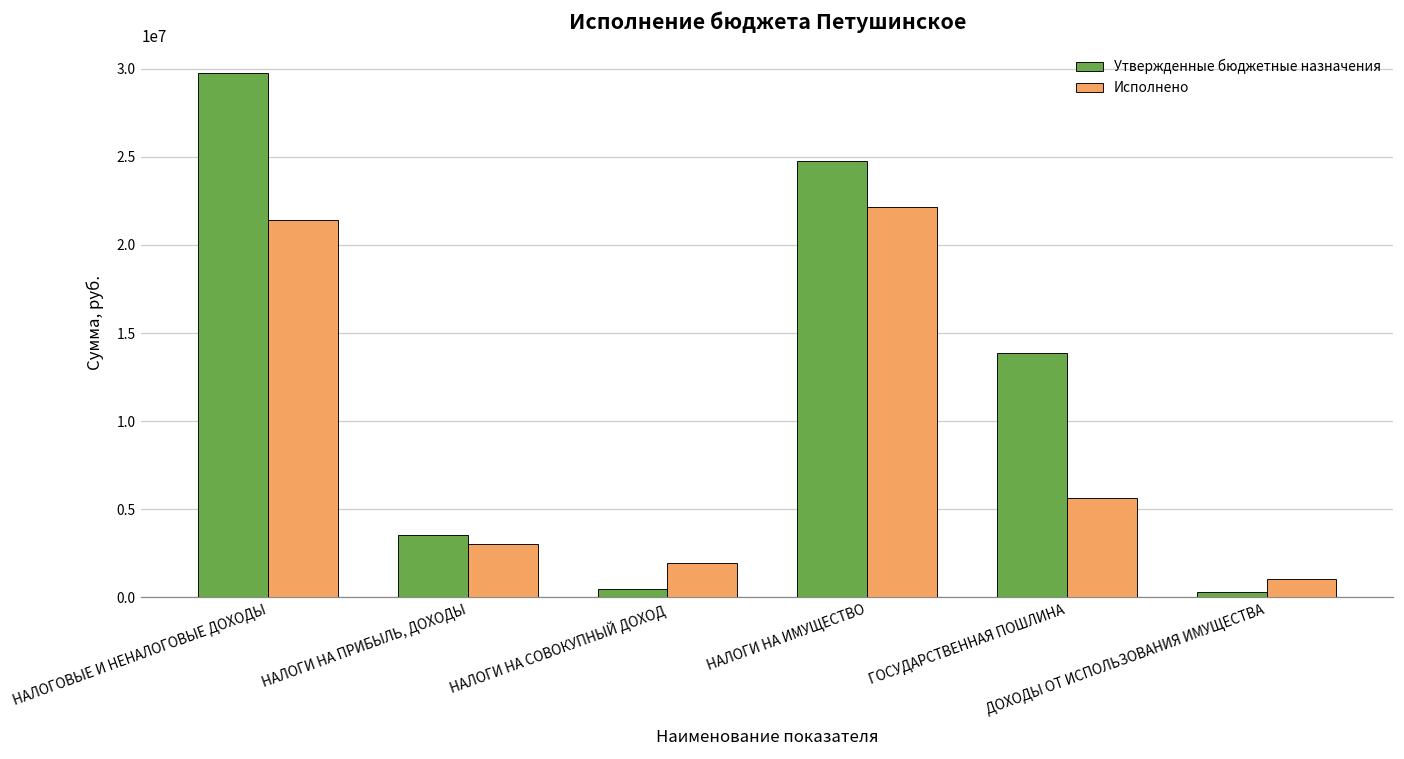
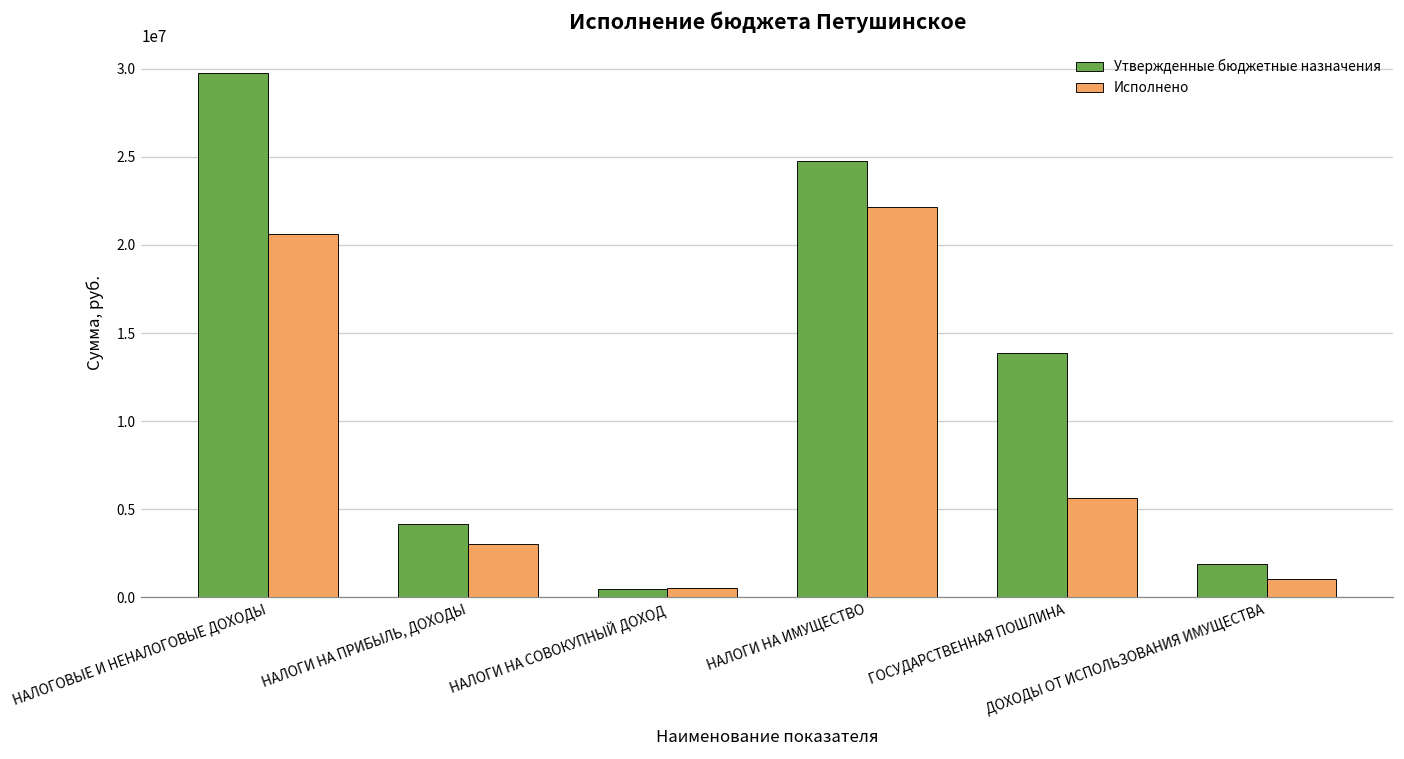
Исполнено, НАЛОГОВЫЕ И НЕНАЛОГОВЫЕ ДОХОДЫ: 21400000 -> 20600000
Утвержденные бюджетные назначения, НАЛОГИ НА ПРИБЫЛЬ, ДОХОДЫ: 3500000 -> 4200000
Исполнено, НАЛОГИ НА СОВОКУПНЫЙ ДОХОД: 2000000 -> 500000
Утвержденные бюджетные назначения, ДОХОДЫ ОТ ИСПОЛЬЗОВАНИЯ ИМУЩЕСТВА: 300000 -> 1900000
